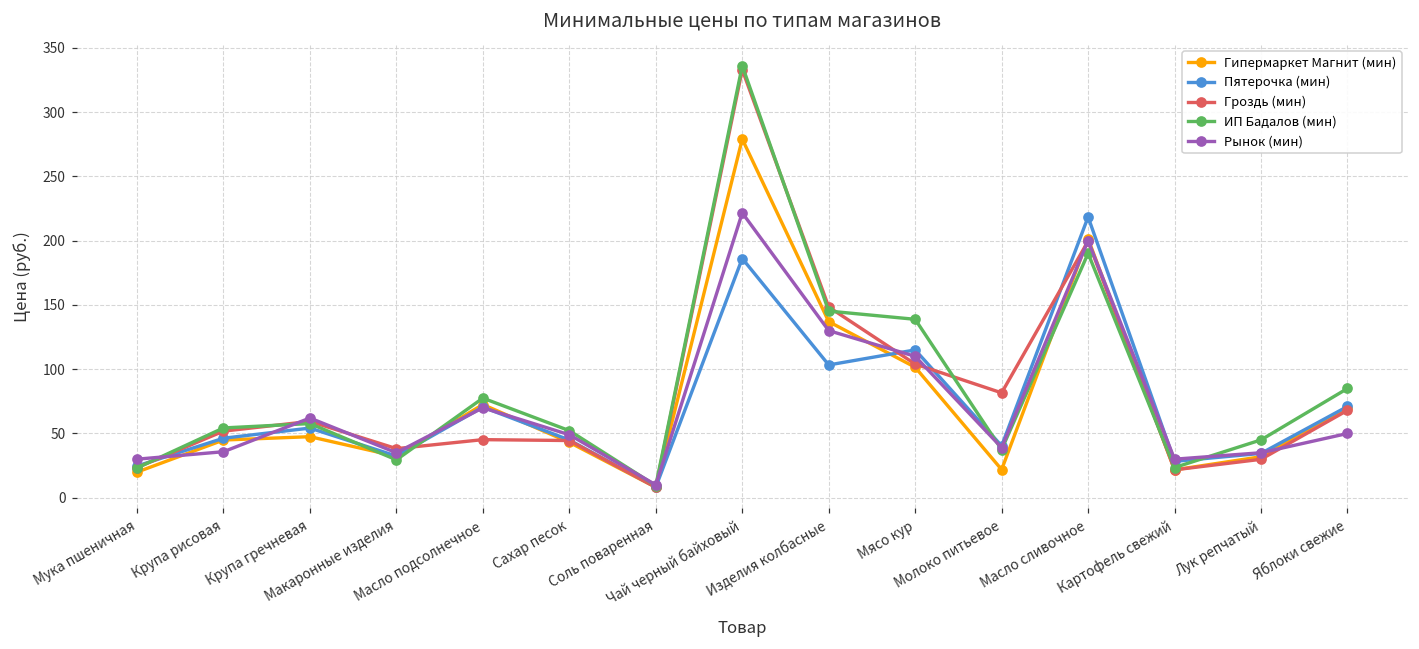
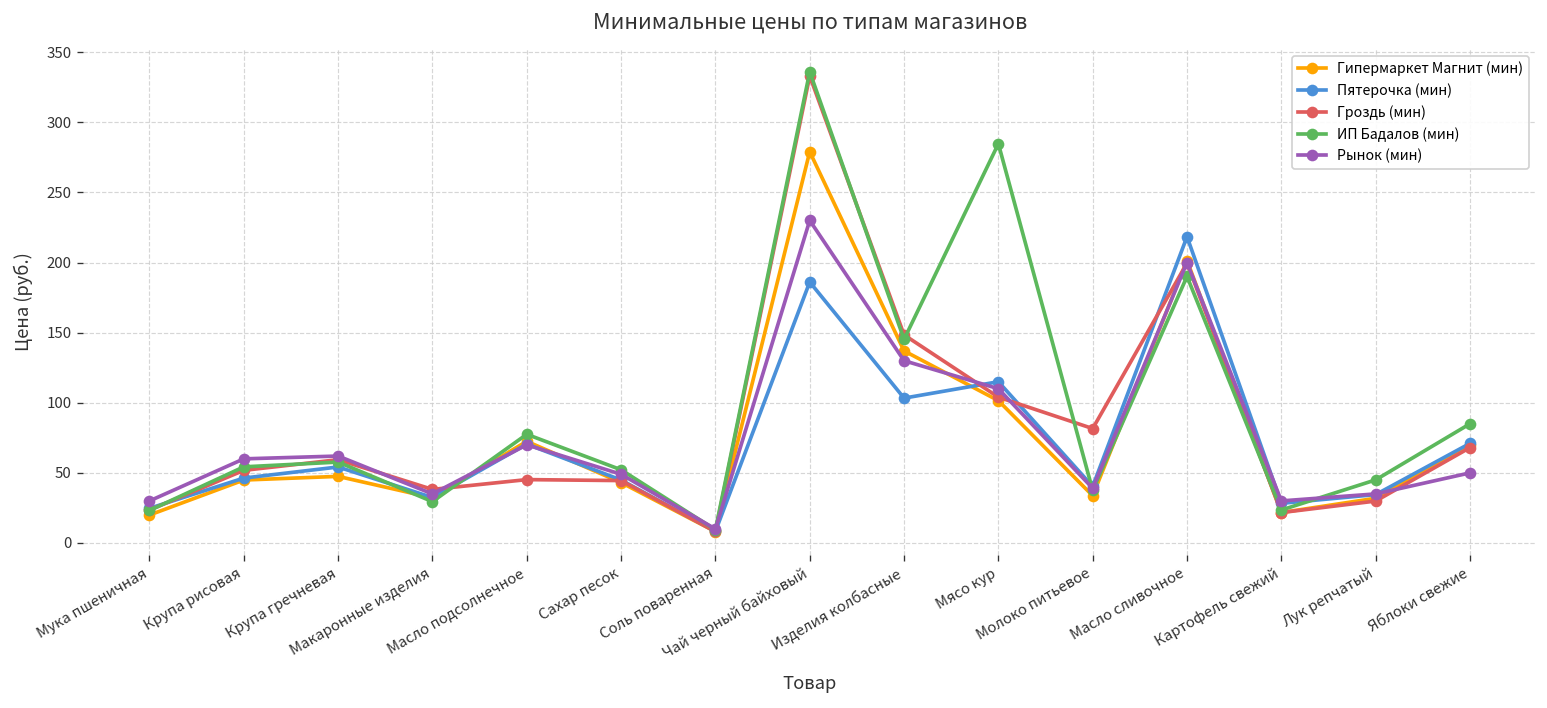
Рынок (мин), Крупа рисовая: 36 -> 60
Рынок (мин), Чай черный байховый: 222 -> 230
ИП Бадалов (мин), Мясо кур: 139 -> 285
Гипермаркет Магнит (мин), Молоко питьевое: 22 -> 34
